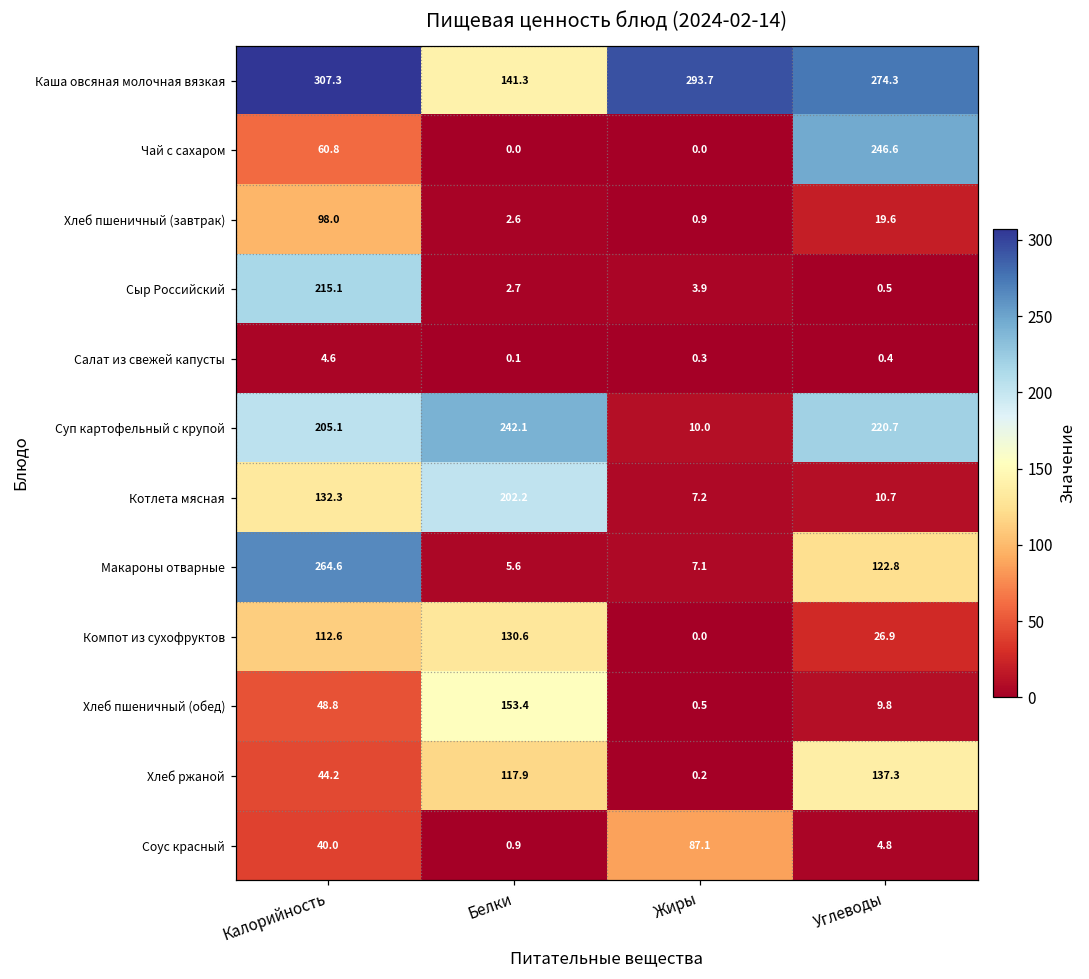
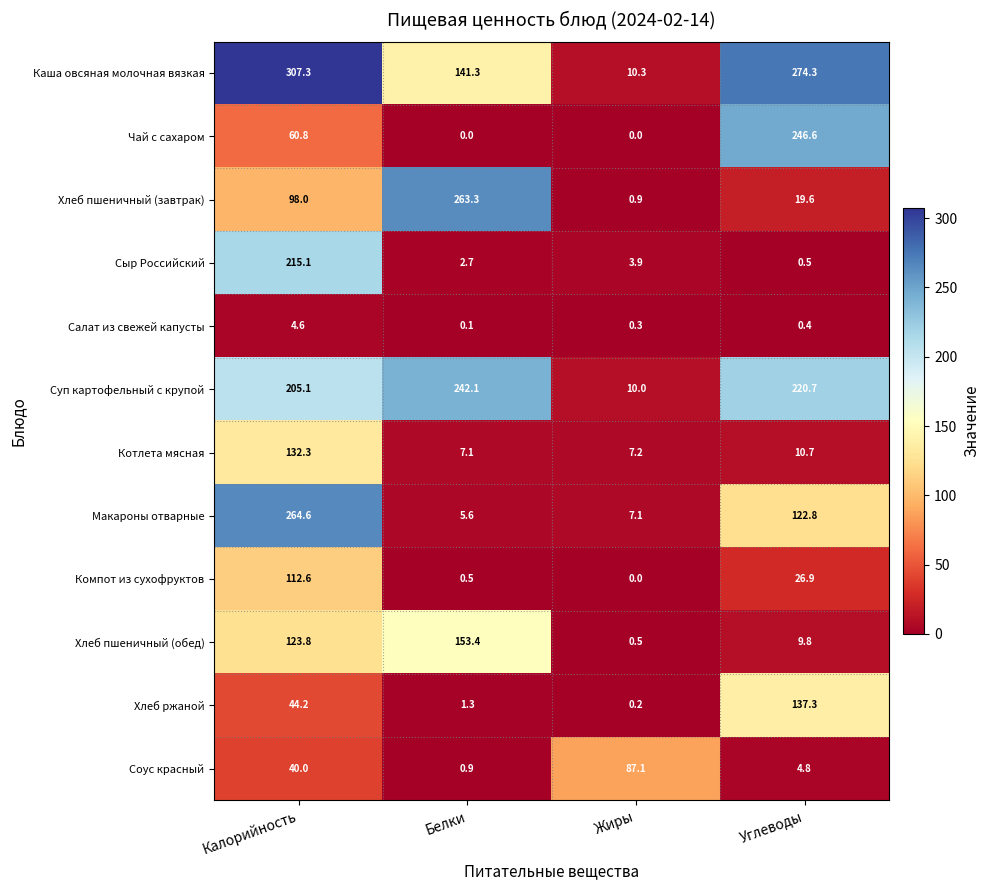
Каша овсяная молочная вязкая, Жиры: 293.7 -> 10.3
Хлеб пшеничный (завтрак), Белки: 2.6 -> 263.3
Котлета мясная, Белки: 202.2 -> 7.1
Компот из сухофруктов, Белки: 130.6 -> 0.5
Хлеб пшеничный (обед), Калорийность: 48.8 -> 123.8
Хлеб ржаной, Белки: 117.9 -> 1.3
